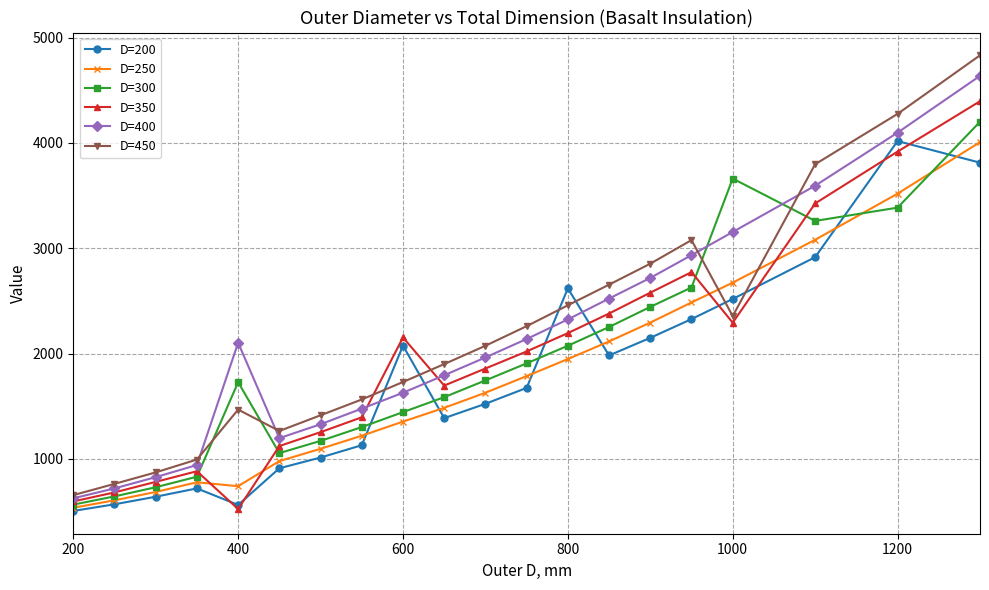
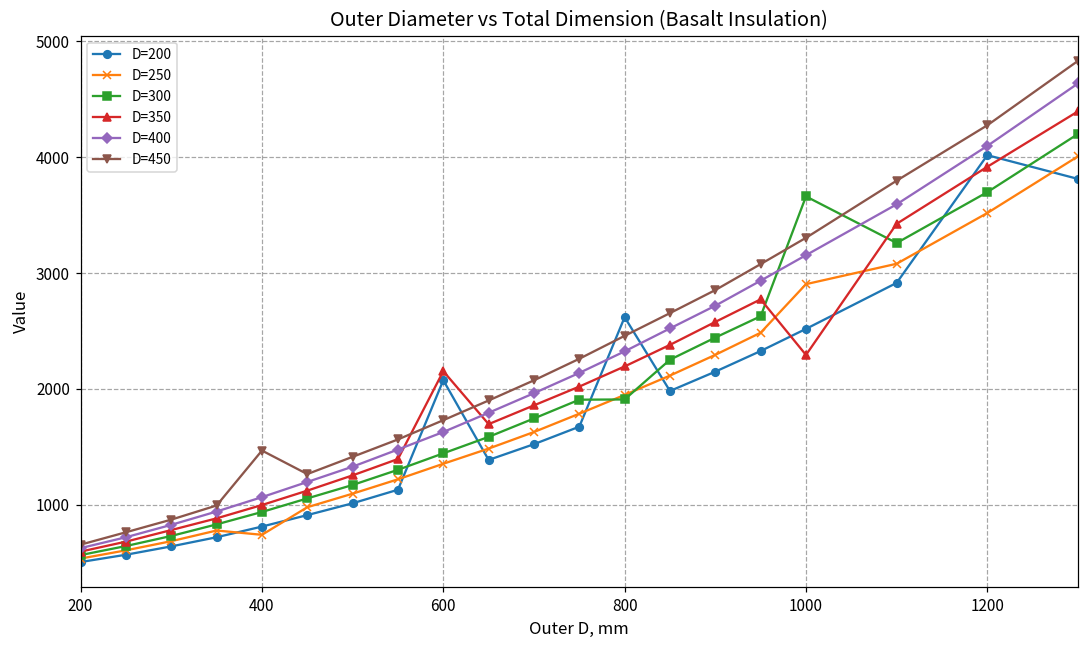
D=200, 400: 560 -> 810
D=300, 400: 1730 -> 940
D=350, 400: 520 -> 1000
D=400, 400: 2100 -> 1070
D=300, 800: 2070 -> 1910
D=250, 1000: 2670 -> 2900
D=450, 1000: 2360 -> 3300
D=300, 1200: 3390 -> 3700
